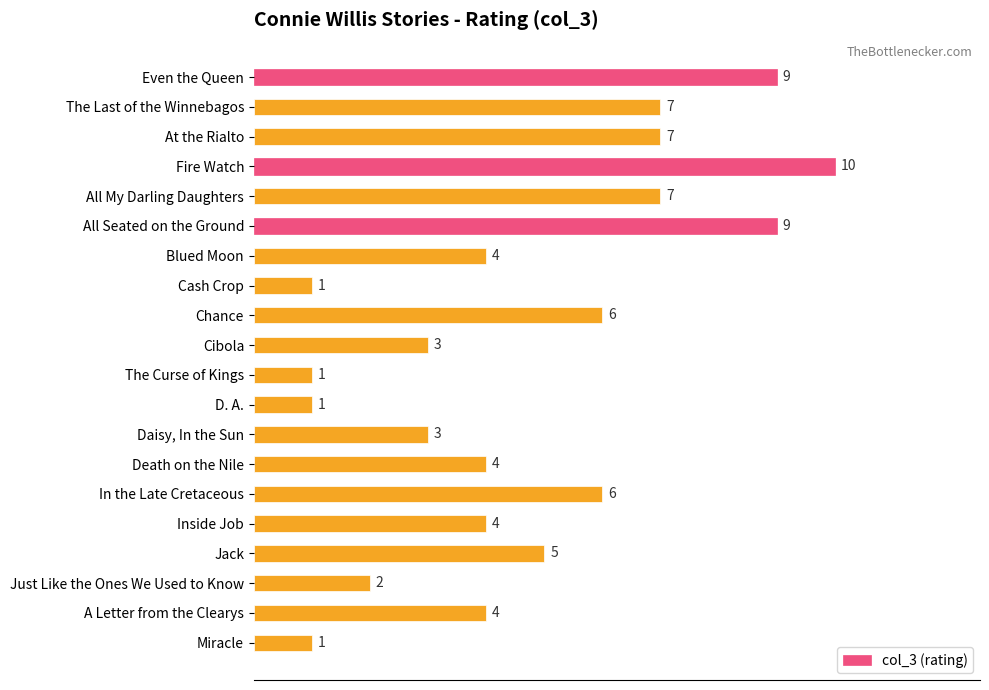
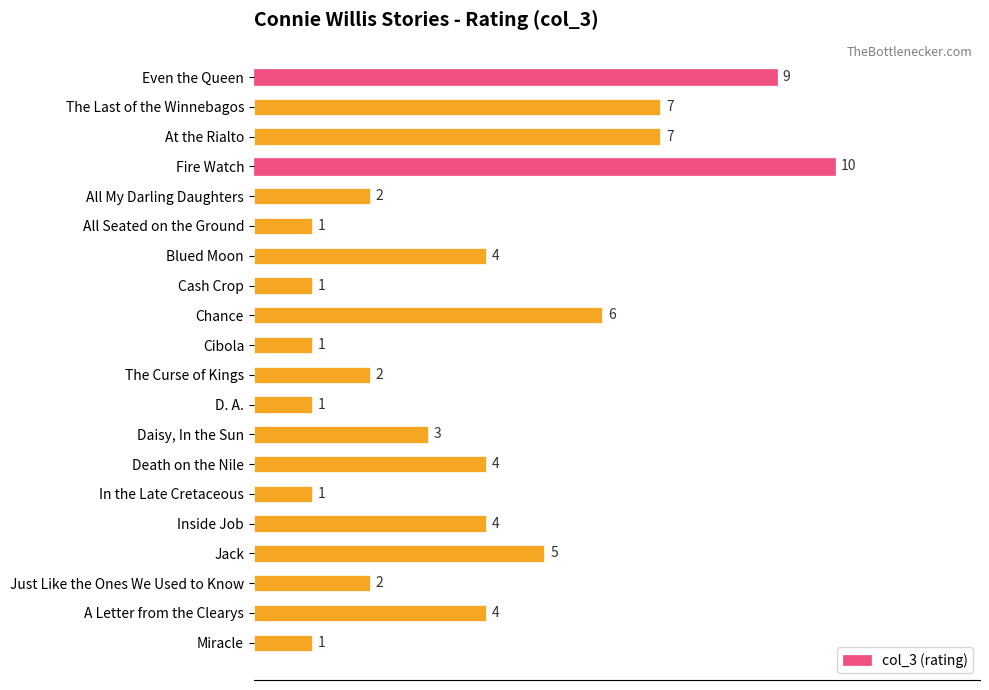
All My Darling Daughters: 7 -> 2
All Seated on the Ground: 9 -> 1
Cibola: 3 -> 1
The Curse of Kings: 1 -> 2
In the Late Cretaceous: 6 -> 1
